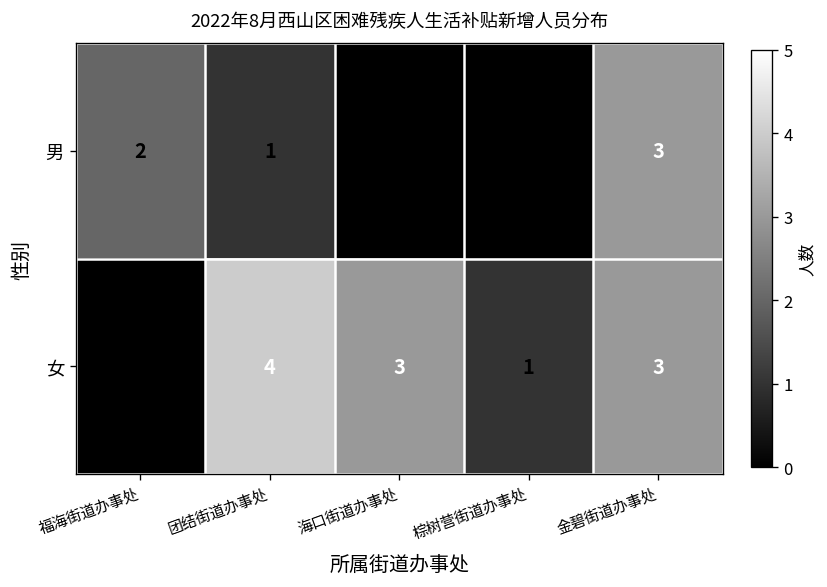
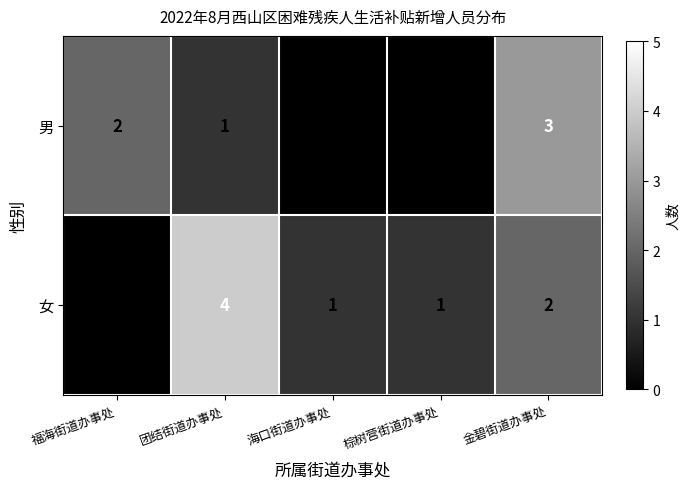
女, 海口街道办事处: 3 -> 1
女, 金碧街道办事处: 3 -> 2
